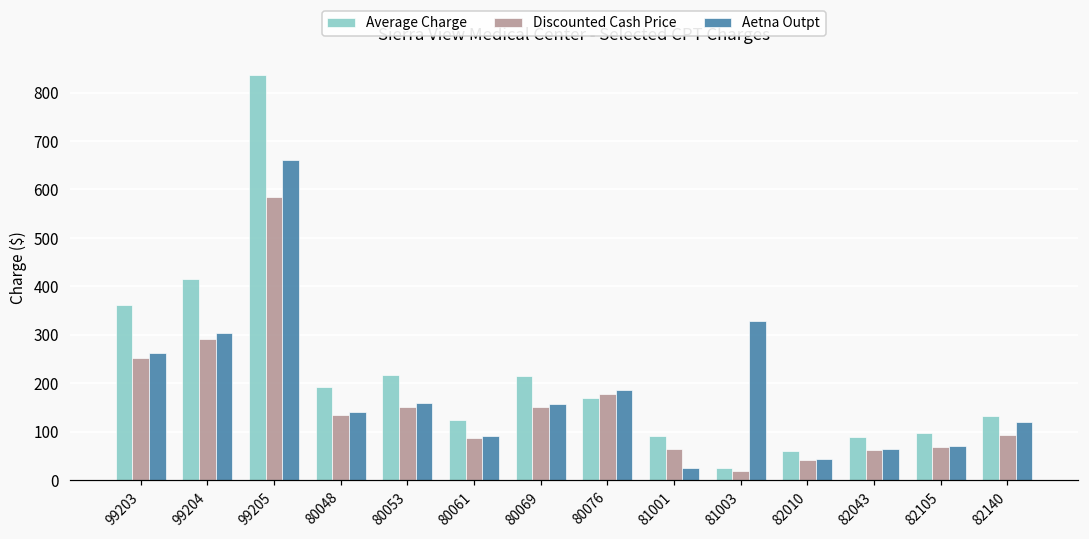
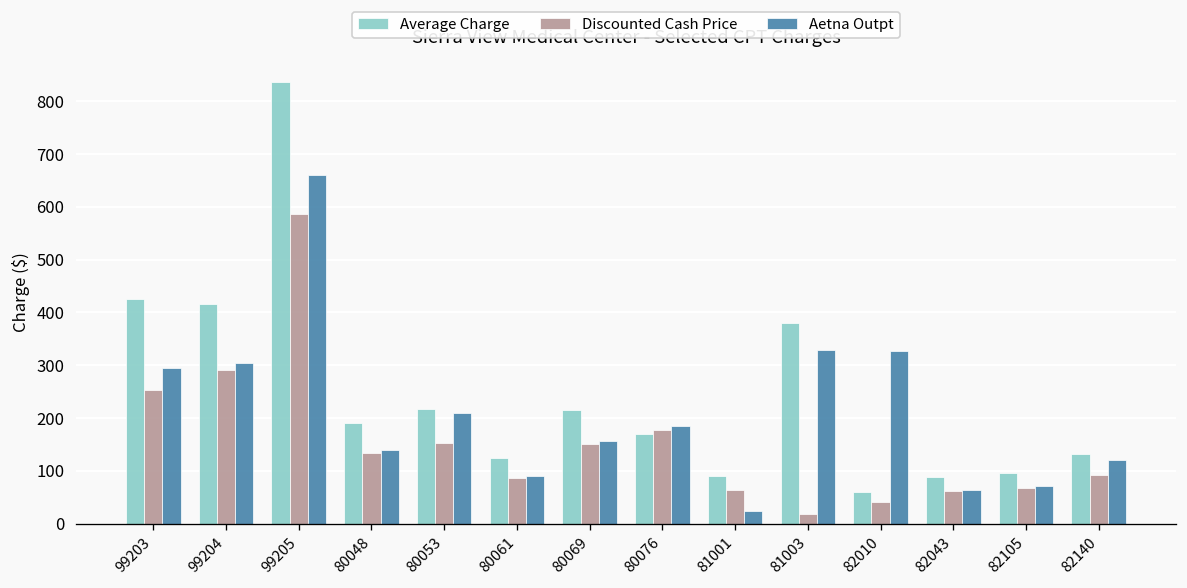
Average Charge, 99203: 360 -> 430
Aetna Outpt, 99203: 260 -> 290
Aetna Outpt, 80053: 160 -> 210
Average Charge, 81003: 30 -> 380
Aetna Outpt, 82010: 40 -> 330
